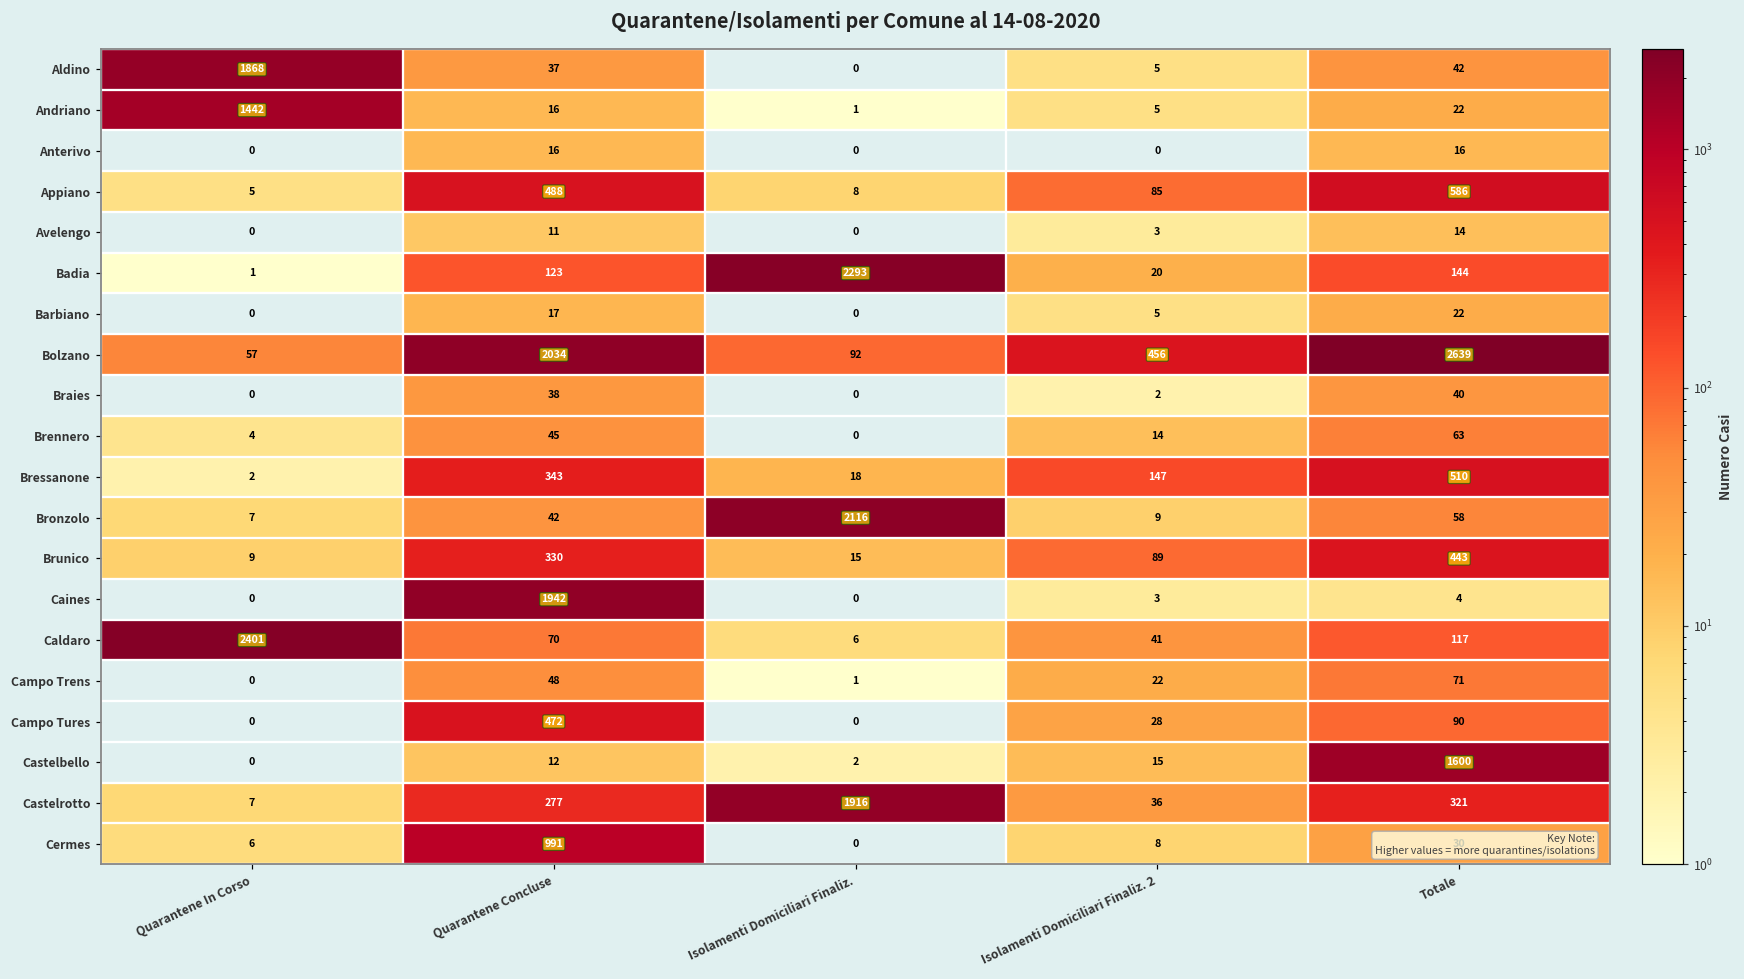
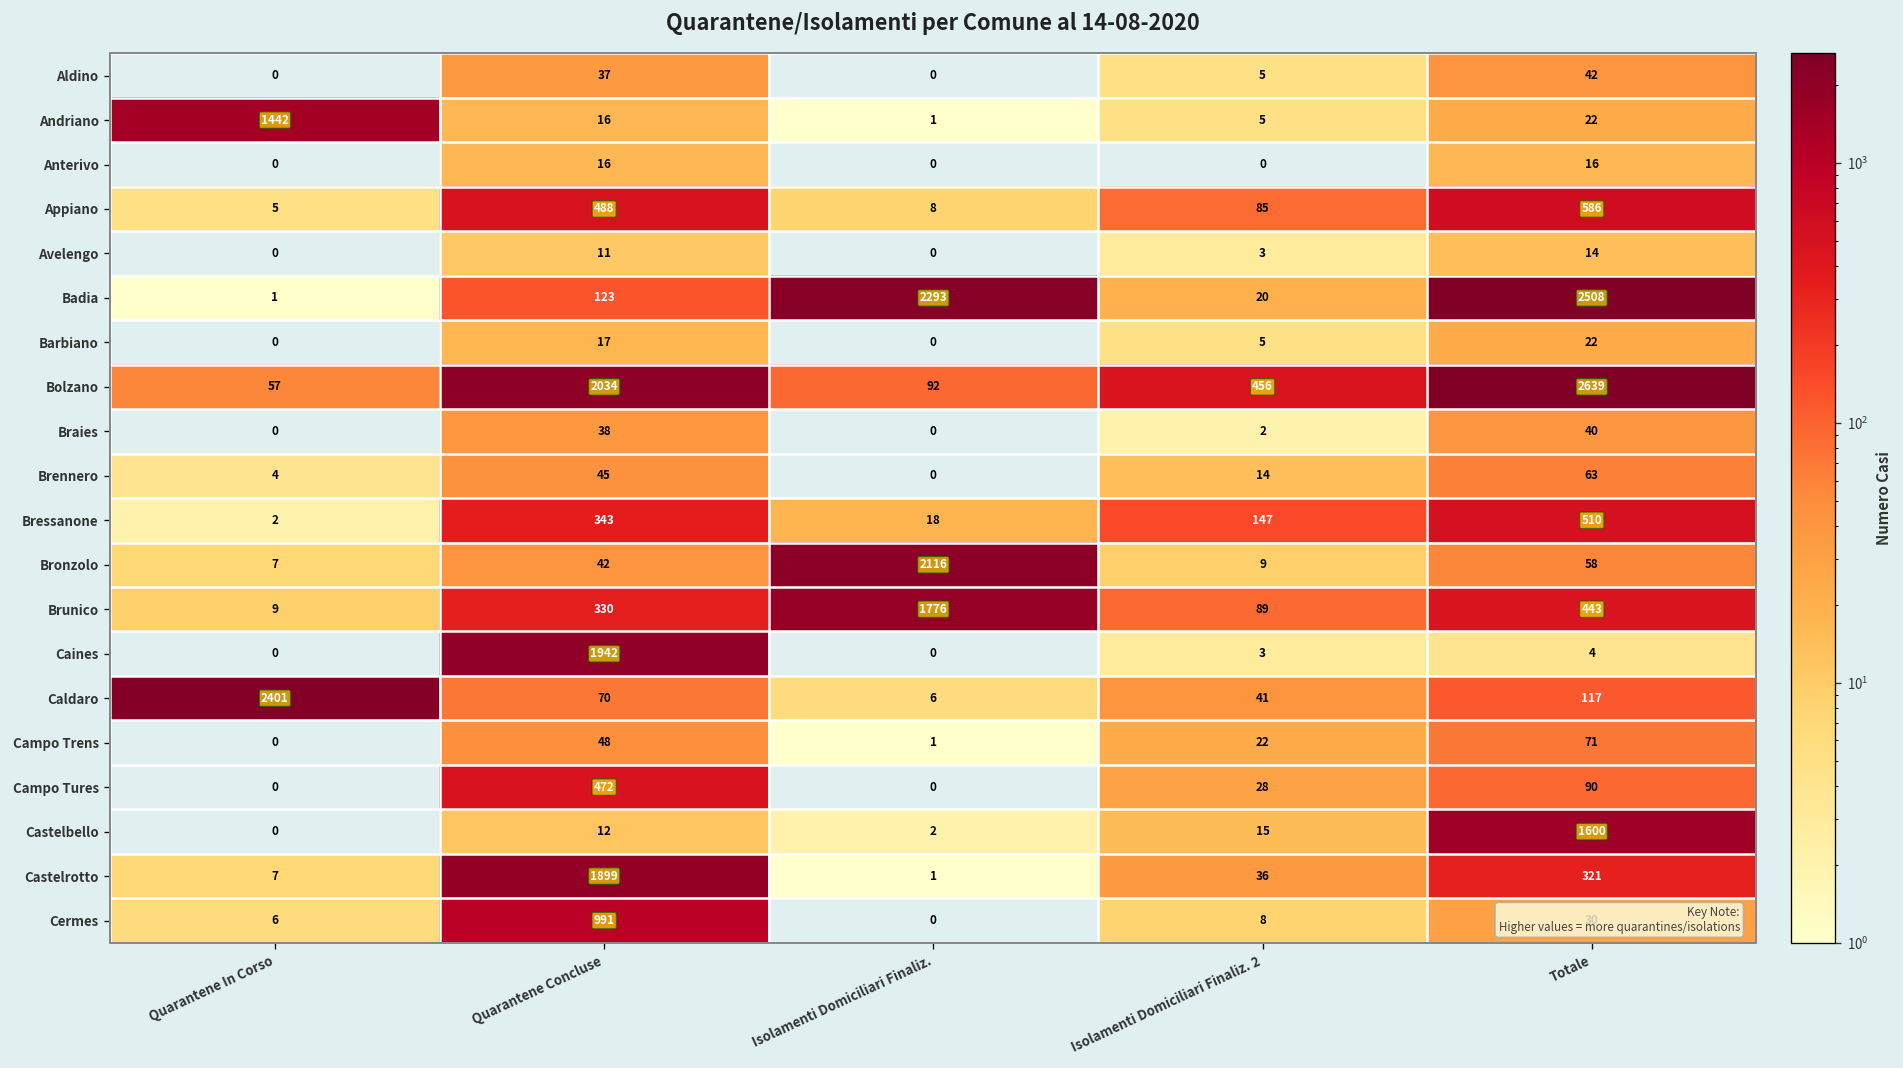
Aldino, Quarantene In Corso: 1868 -> 0
Badia, Totale: 144 -> 2508
Brunico, Isolamenti Domiciliari Finaliz.: 15 -> 1776
Castelrotto, Quarantene Concluse: 277 -> 1899
Castelrotto, Isolamenti Domiciliari Finaliz.: 1916 -> 1
